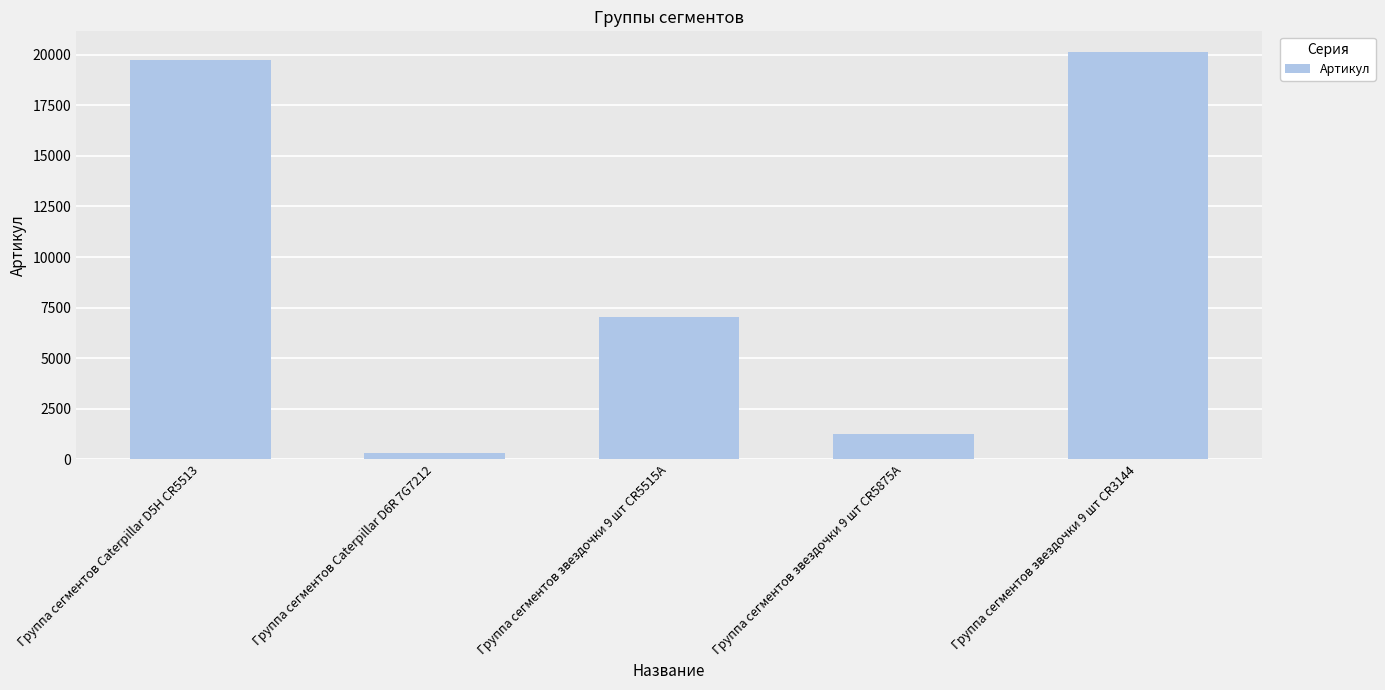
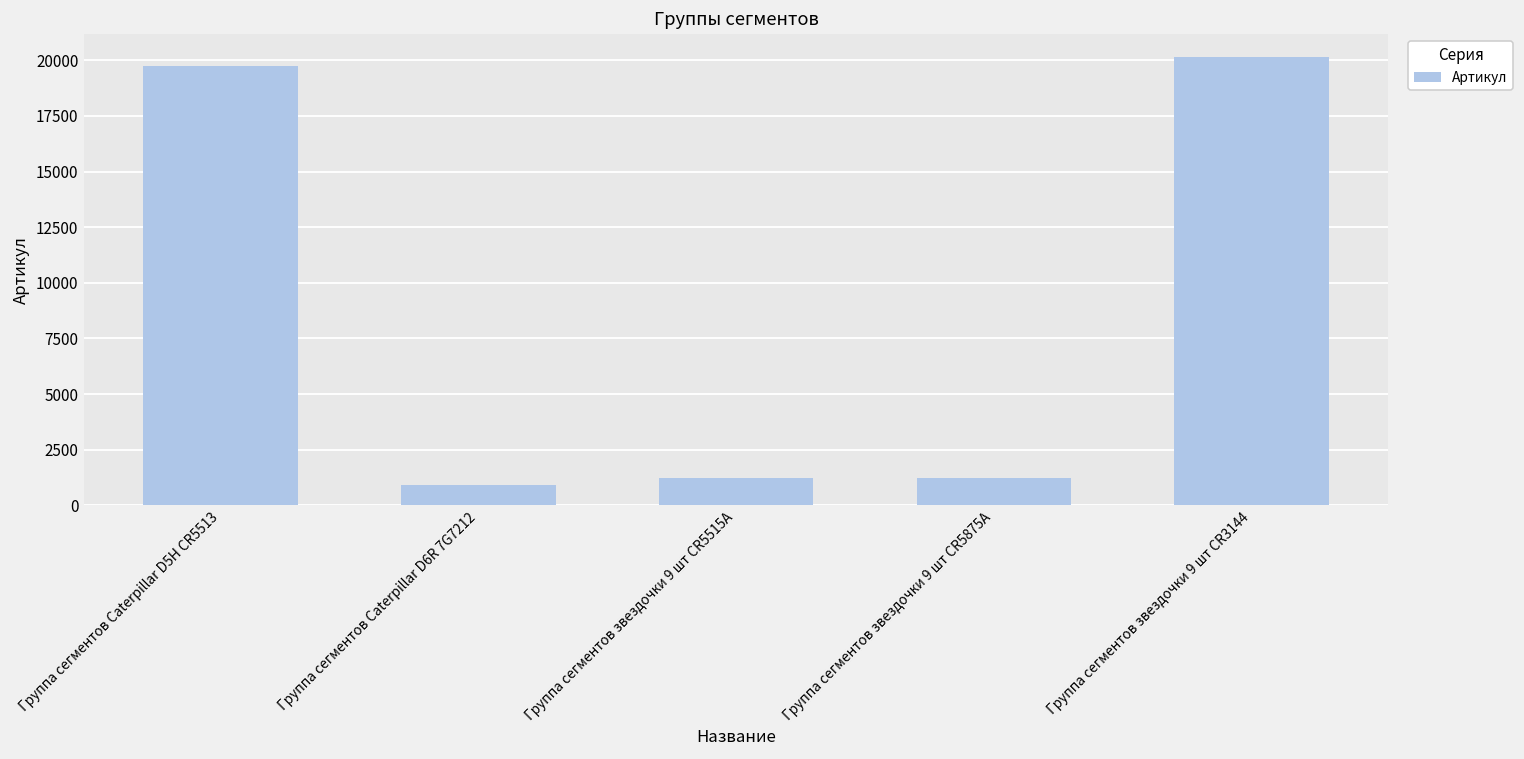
Группа сегментов Caterpillar D6R 7G7212: 300 -> 900
Группа сегментов звездочки 9 шт CR5515A: 7000 -> 1200
